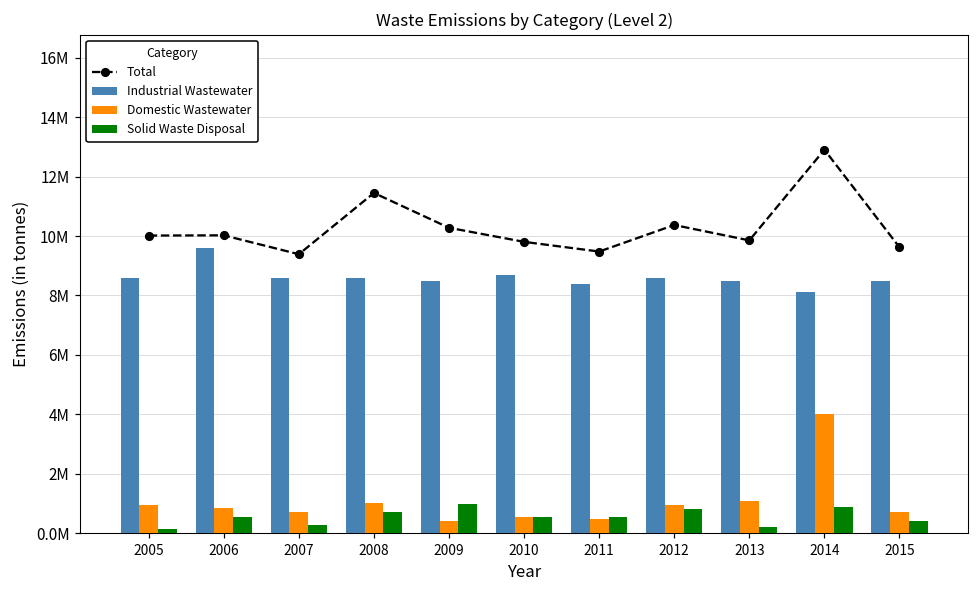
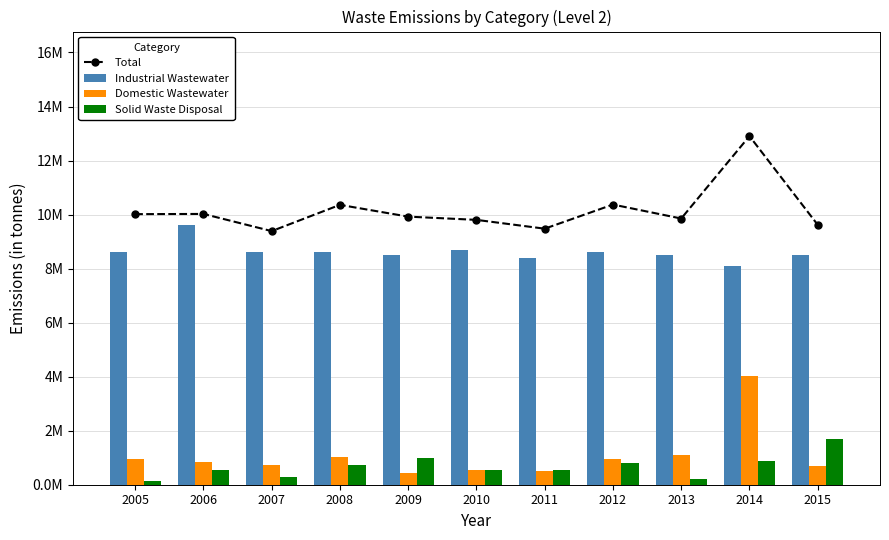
Total, 2008: 11500000 -> 10400000
Total, 2009: 10300000 -> 9900000
Solid Waste Disposal, 2015: 400000 -> 1700000
